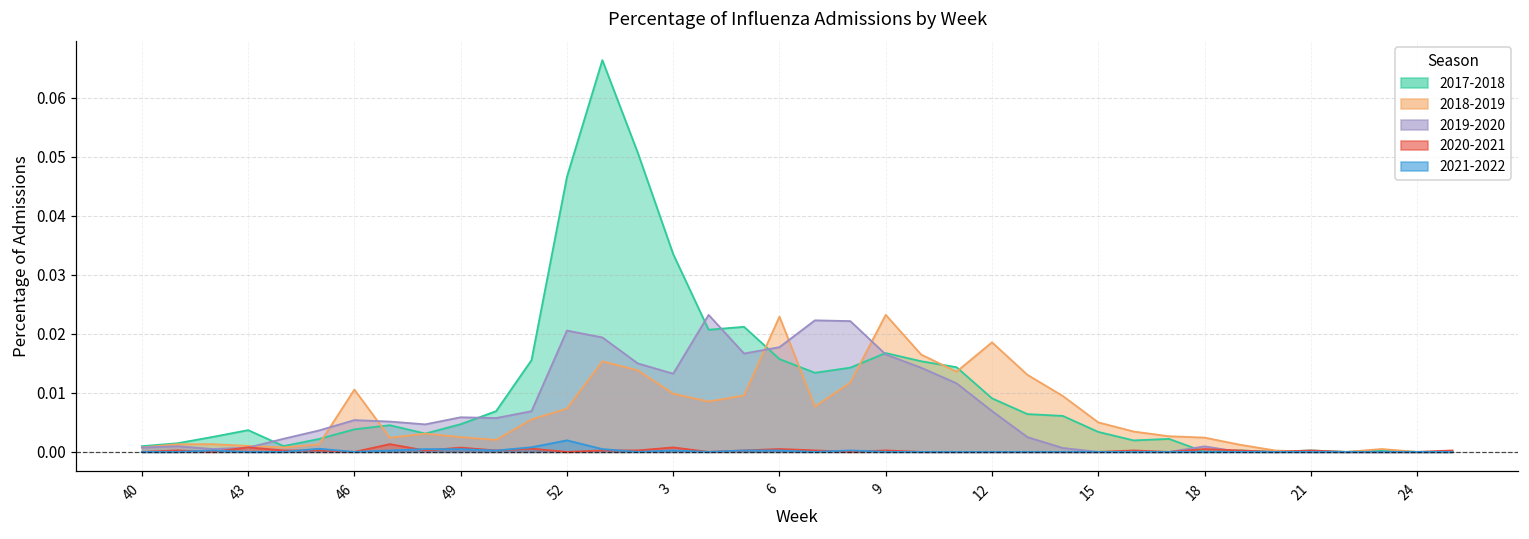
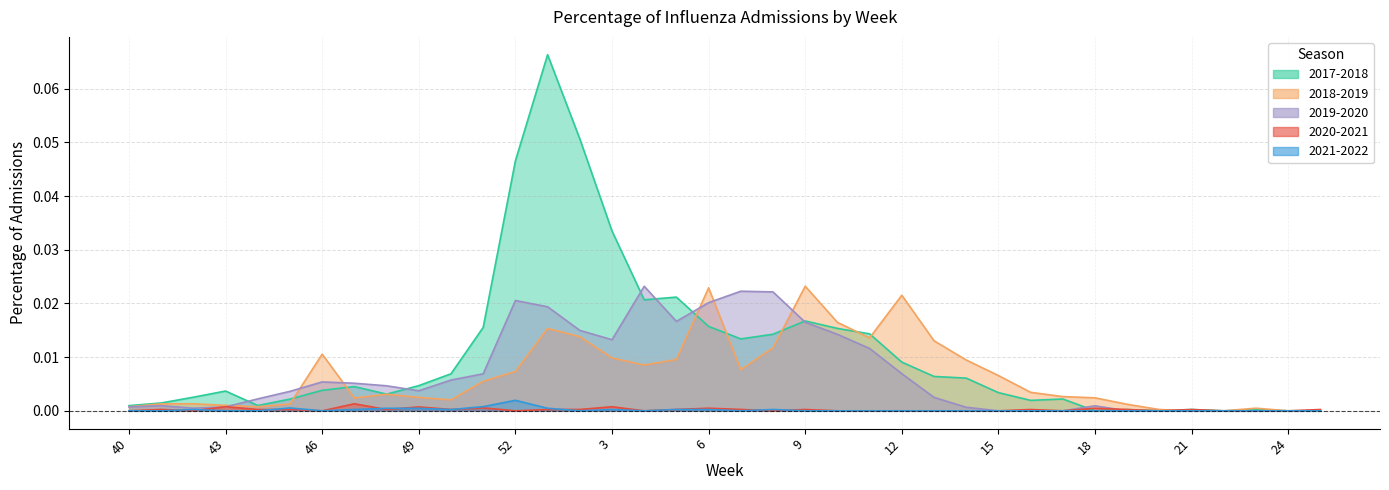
2019-2020, 49: 0.006 -> 0.004
2019-2020, 6: 0.018 -> 0.020
2018-2019, 12: 0.019 -> 0.022
2018-2019, 15: 0.005 -> 0.007
